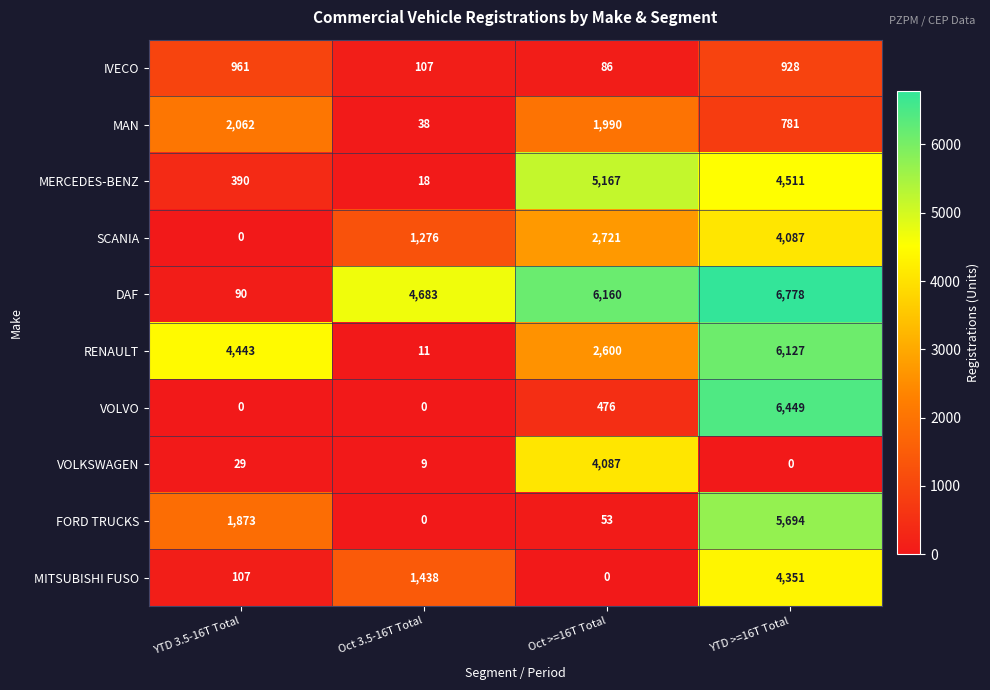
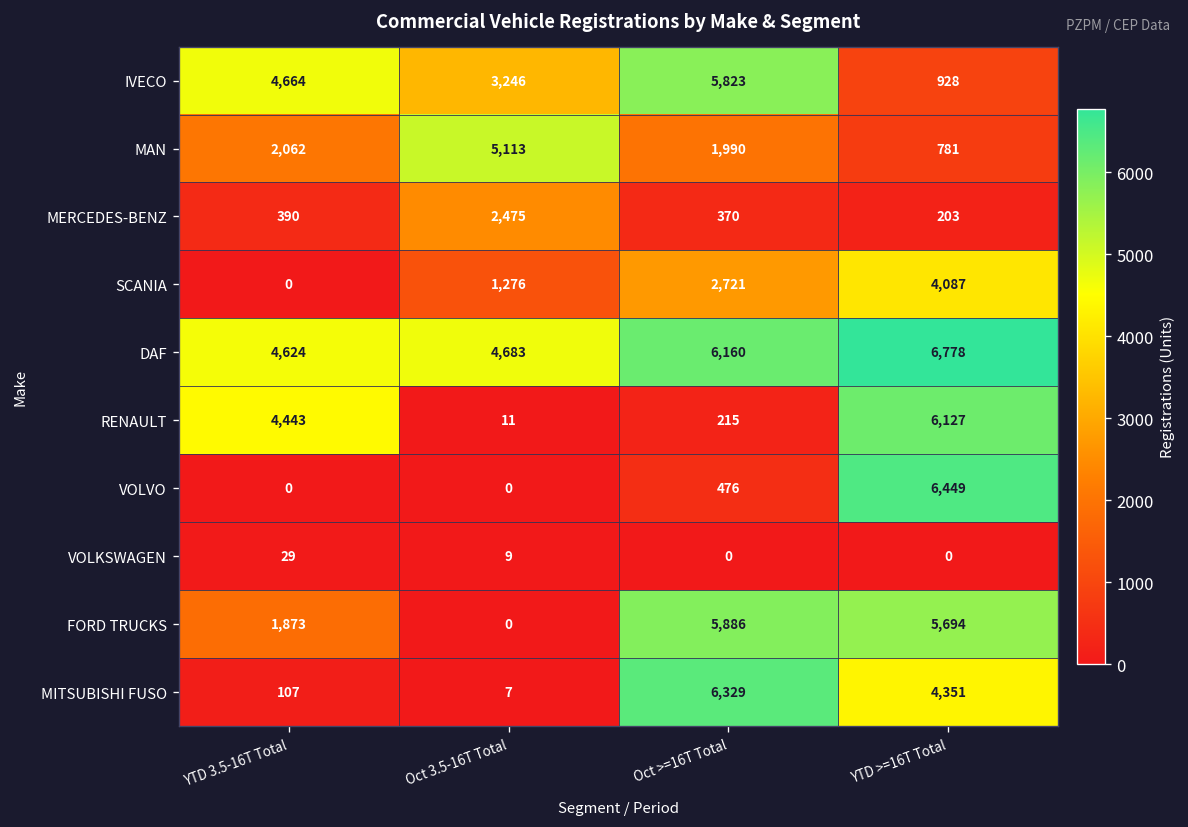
IVECO, YTD 3.5-16T Total: 961 -> 4,664
IVECO, Oct 3.5-16T Total: 107 -> 3,246
IVECO, Oct >=16T Total: 86 -> 5,823
MAN, Oct 3.5-16T Total: 38 -> 5,113
MERCEDES-BENZ, Oct 3.5-16T Total: 18 -> 2,475
MERCEDES-BENZ, Oct >=16T Total: 5,167 -> 370
MERCEDES-BENZ, YTD >=16T Total: 4,511 -> 203
DAF, YTD 3.5-16T Total: 90 -> 4,624
RENAULT, Oct >=16T Total: 2,600 -> 215
VOLKSWAGEN, Oct >=16T Total: 4,087 -> 0
FORD TRUCKS, Oct >=16T Total: 53 -> 5,886
MITSUBISHI FUSO, Oct 3.5-16T Total: 1,438 -> 7
MITSUBISHI FUSO, Oct >=16T Total: 0 -> 6,329
